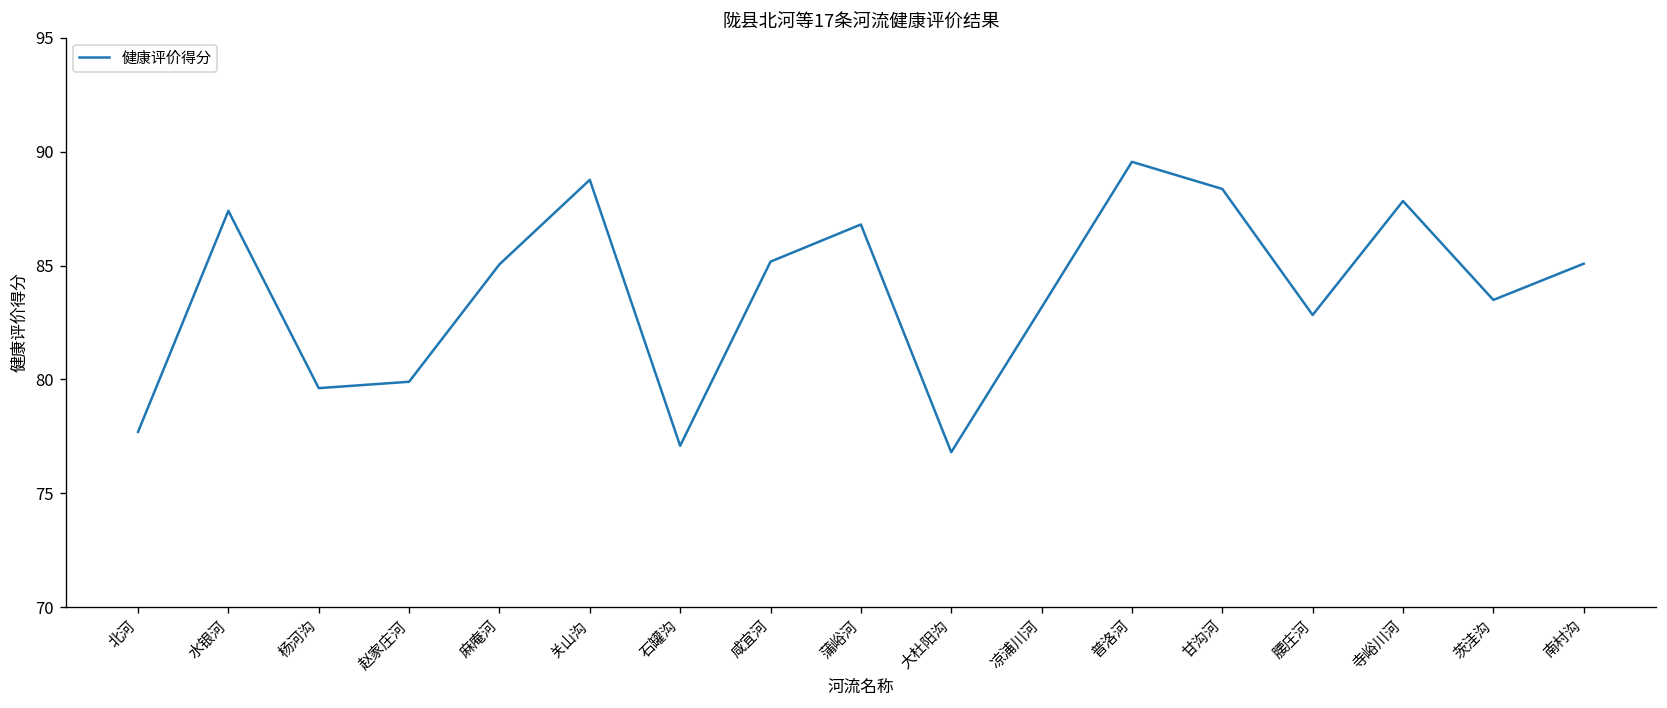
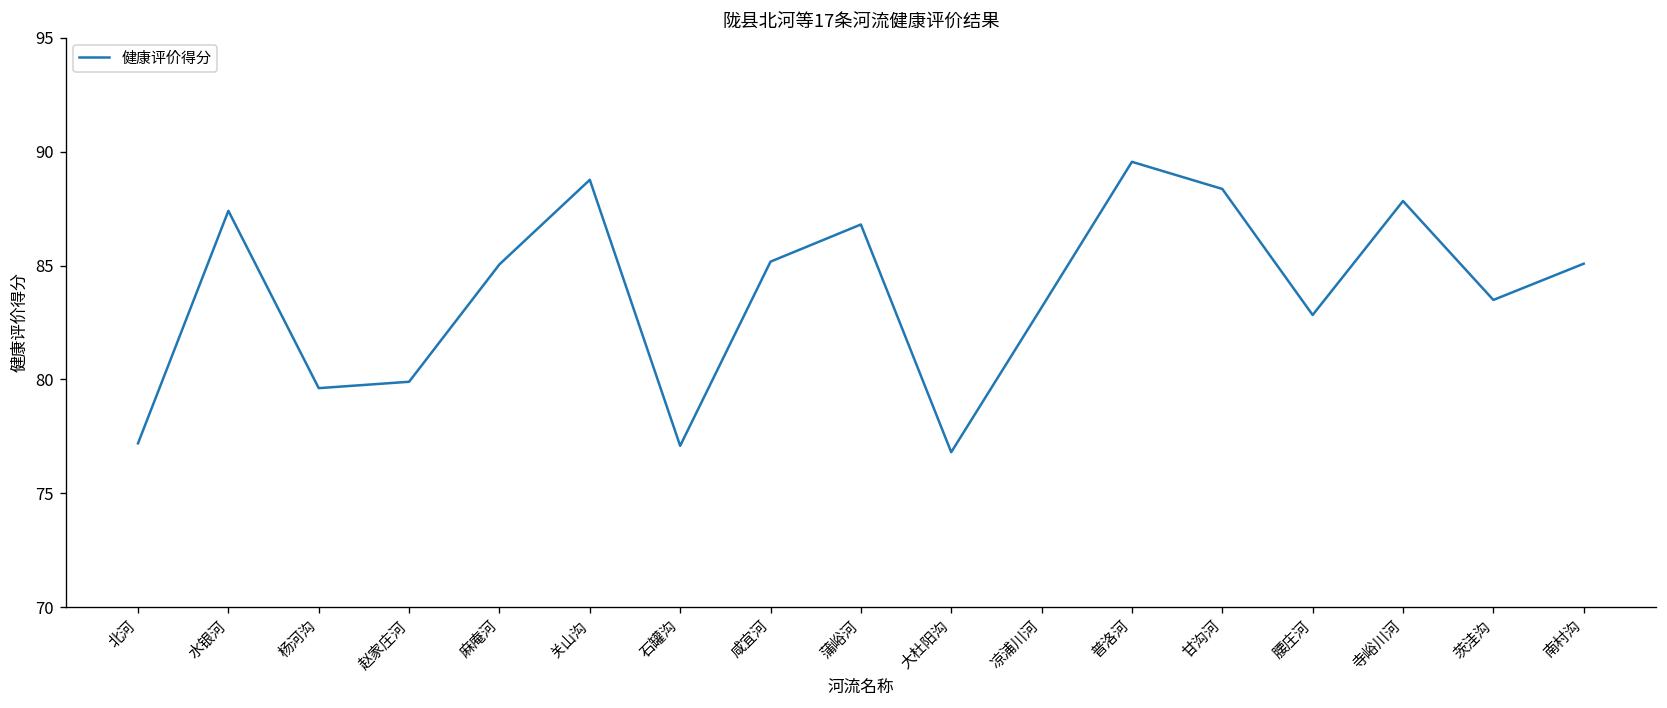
北河: 77.7 -> 77.2
